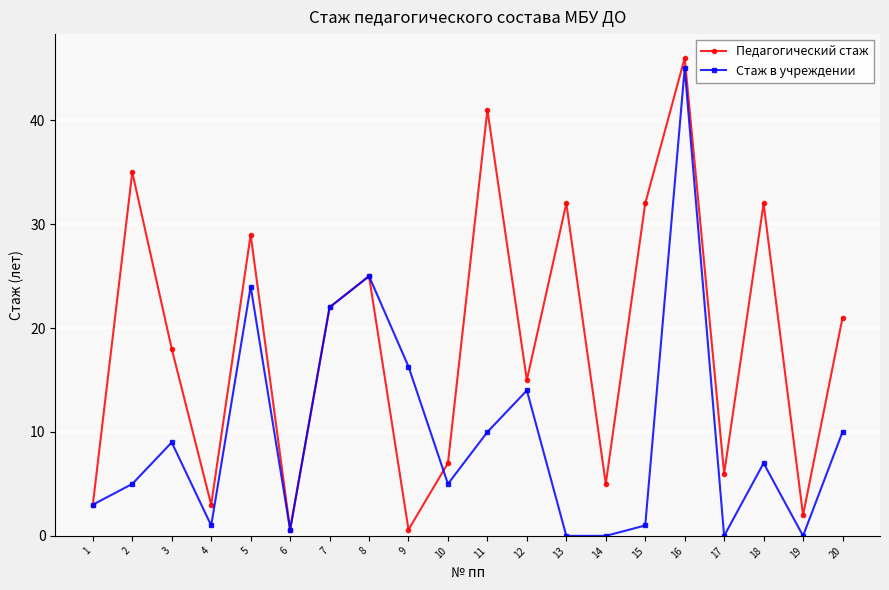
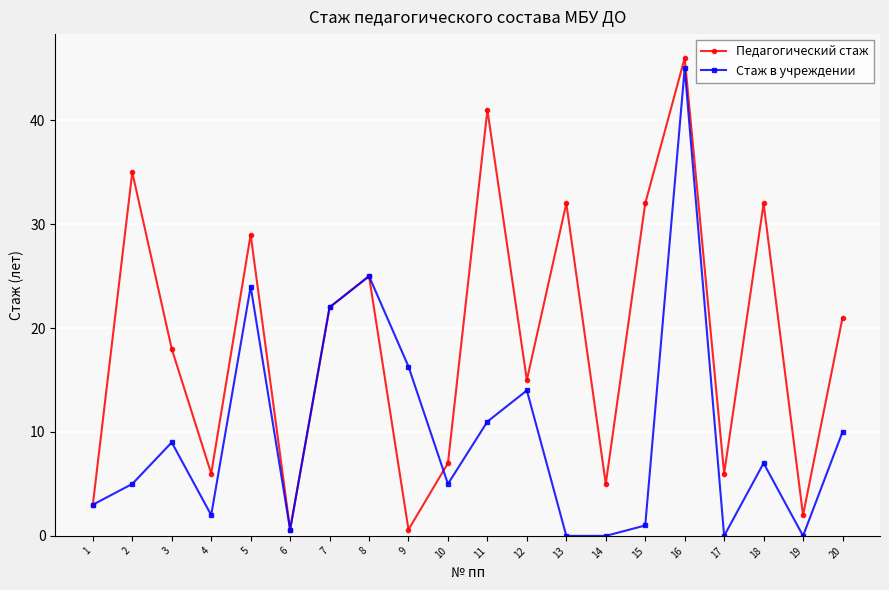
Педагогический стаж, 4: 3 -> 6
Стаж в учреждении, 4: 1 -> 2
Стаж в учреждении, 11: 10 -> 11
